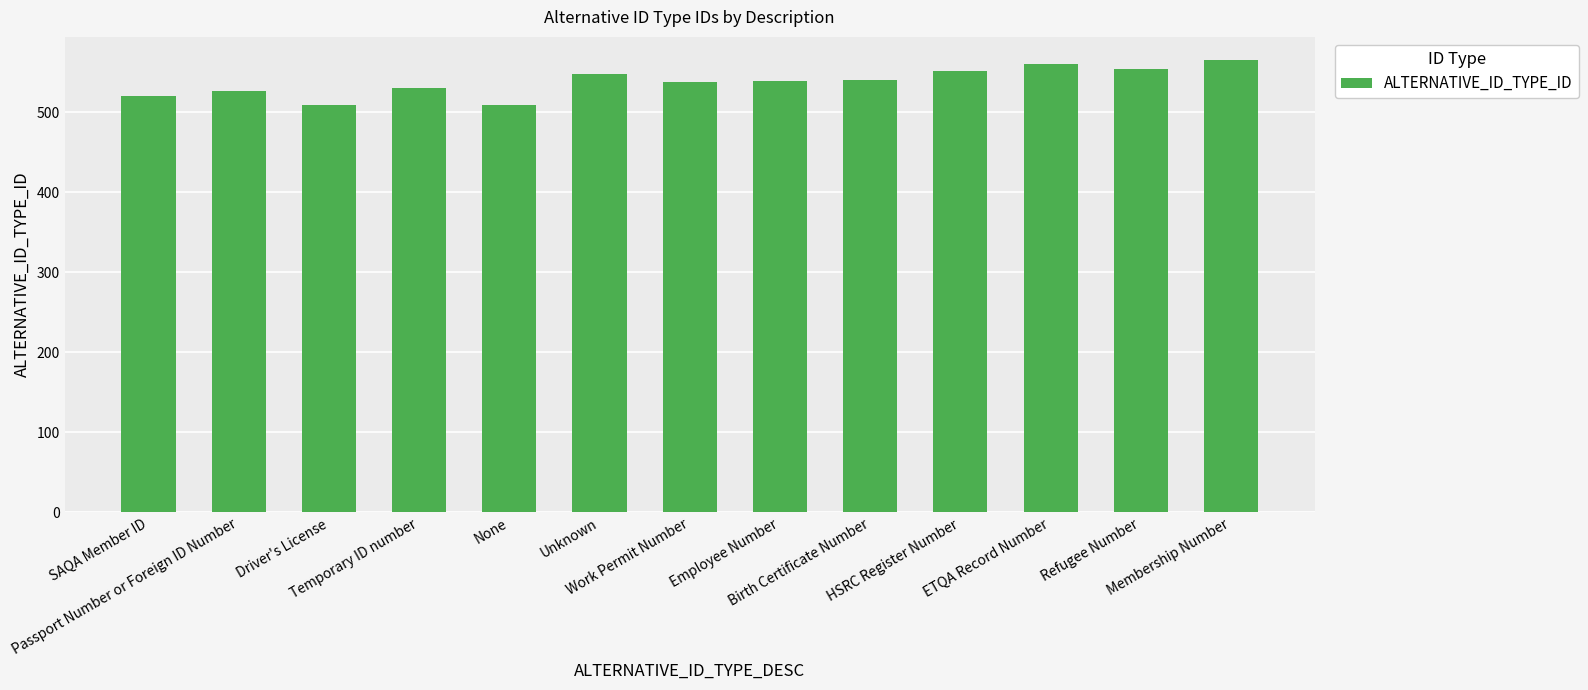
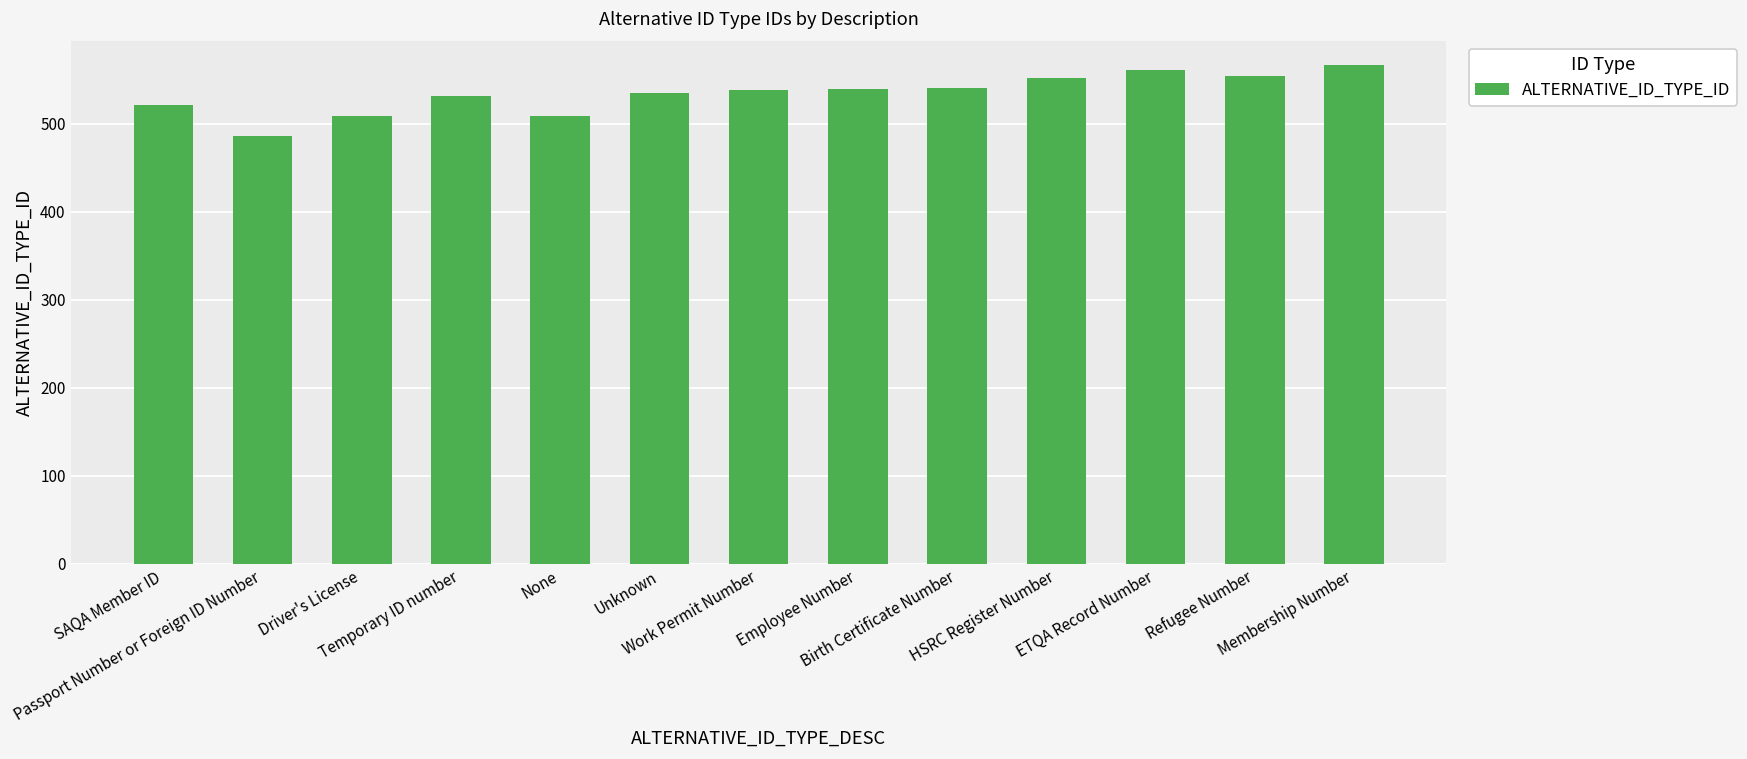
Passport Number or Foreign ID Number: 530 -> 490
Unknown: 550 -> 540
